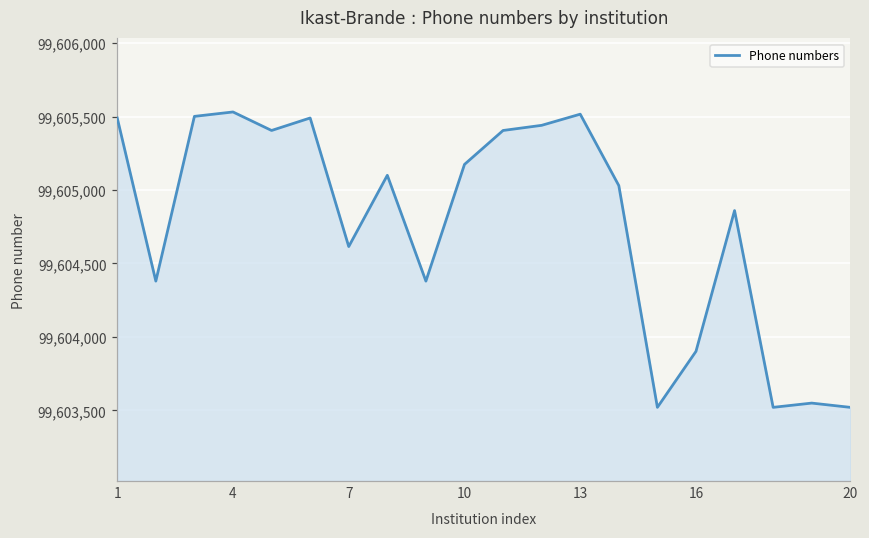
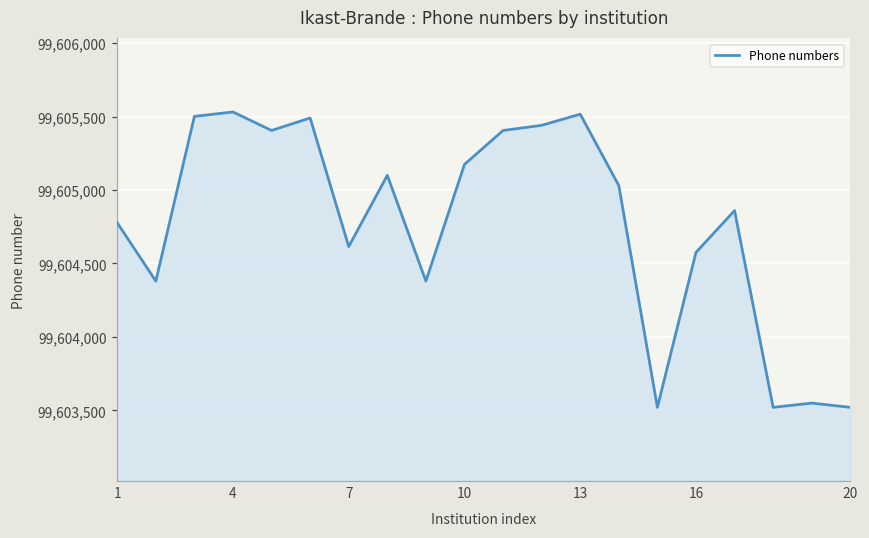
1: 99,605,490 -> 99,604,780
16: 99,603,900 -> 99,604,580
